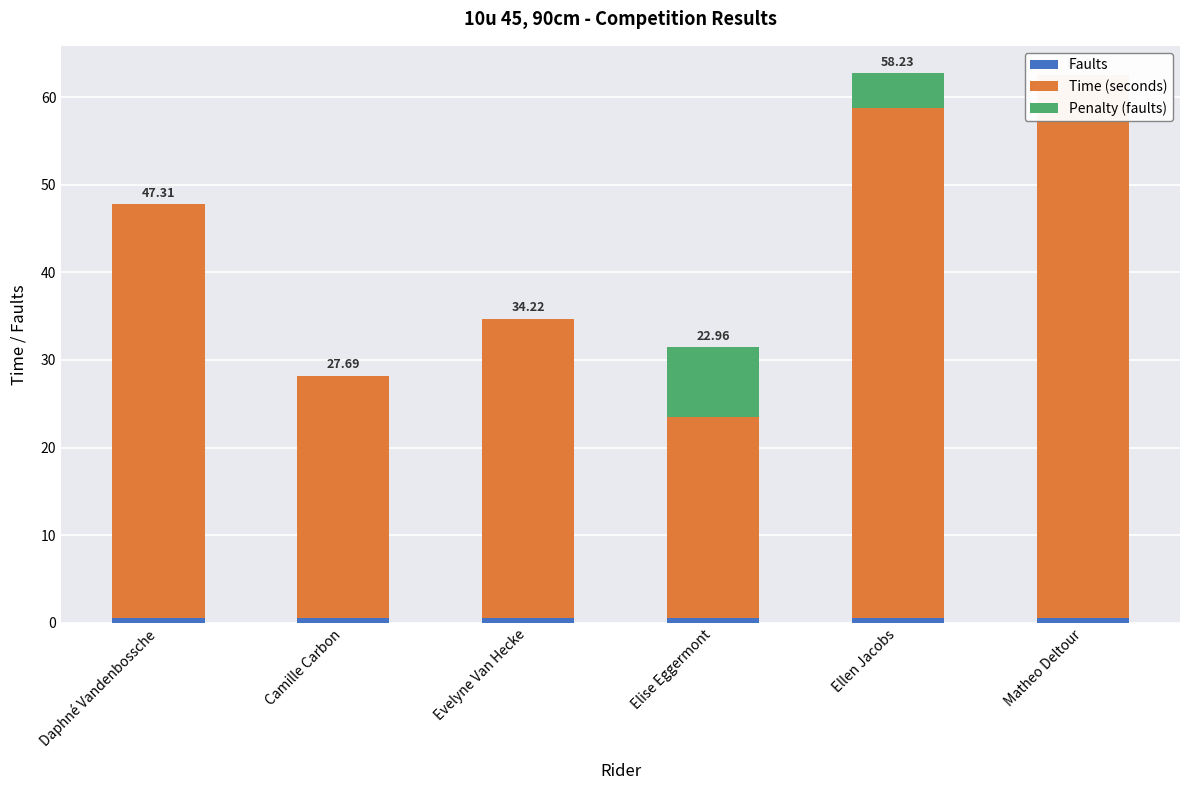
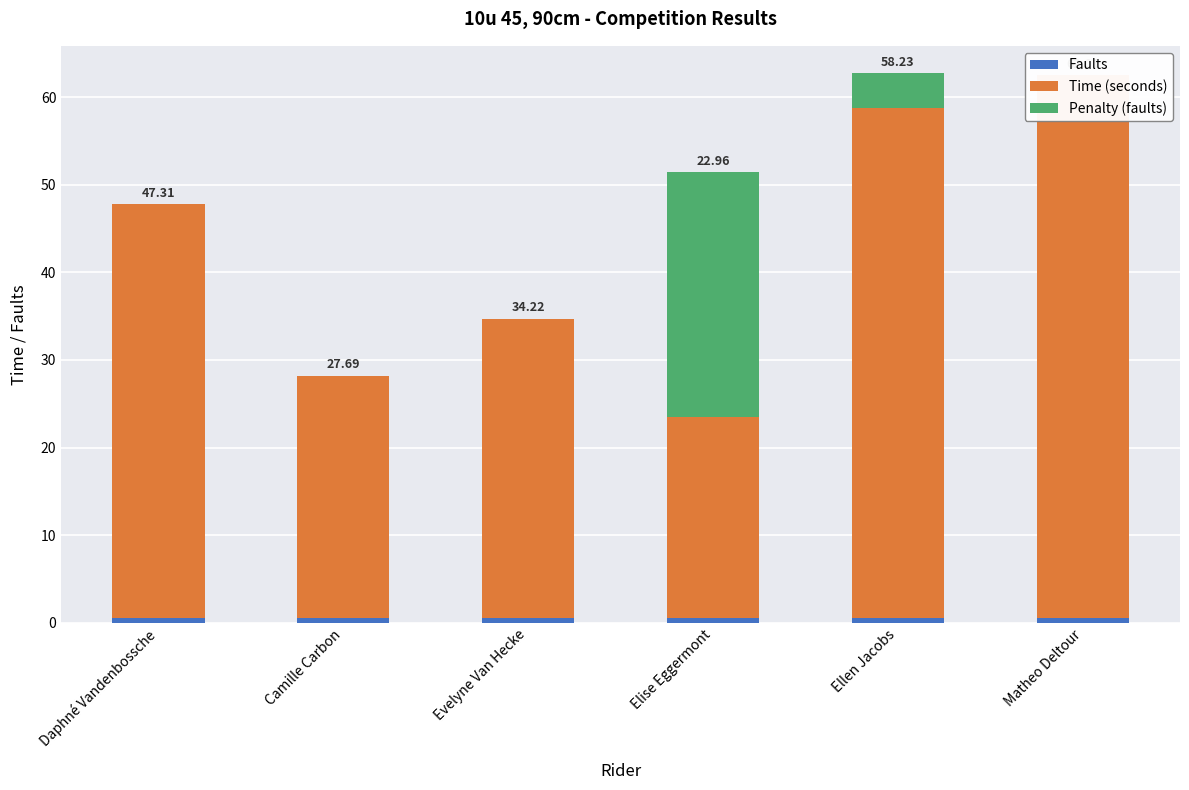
Penalty (faults), Elise Eggermont: 8 -> 28
